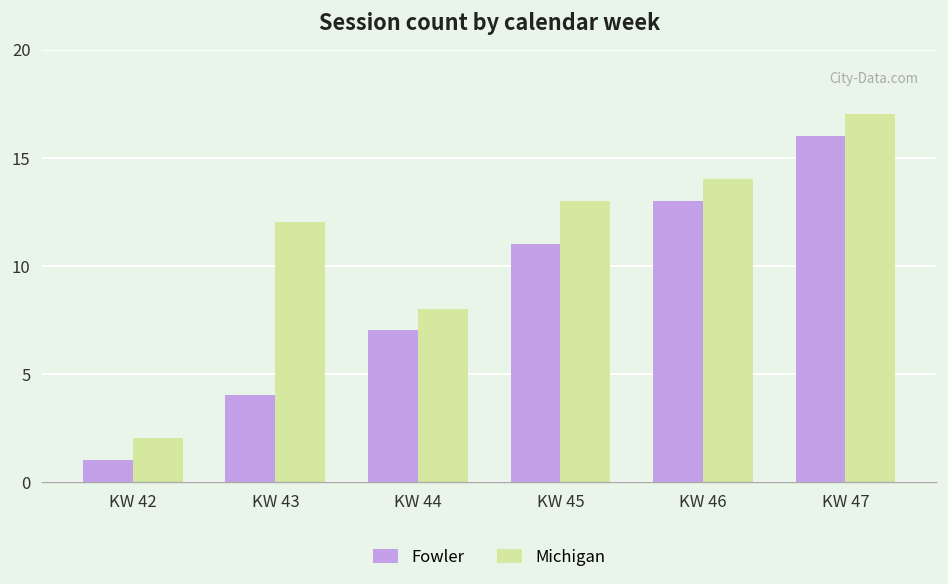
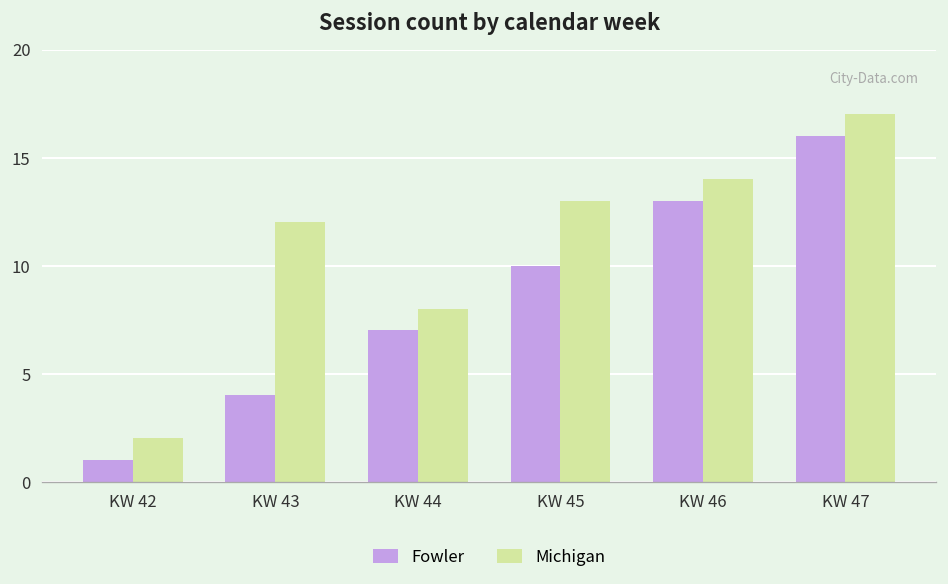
Fowler, KW 45: 11 -> 10
